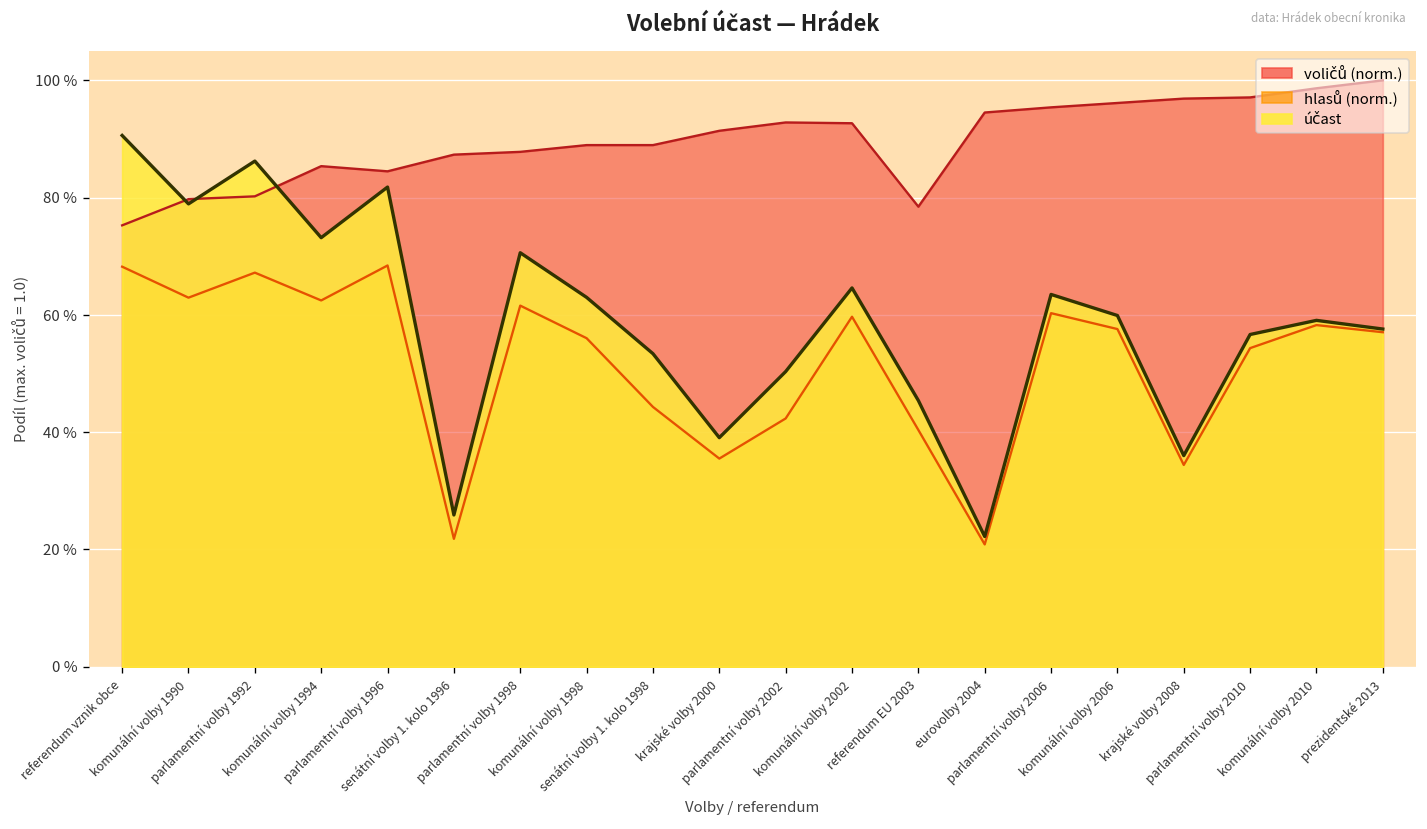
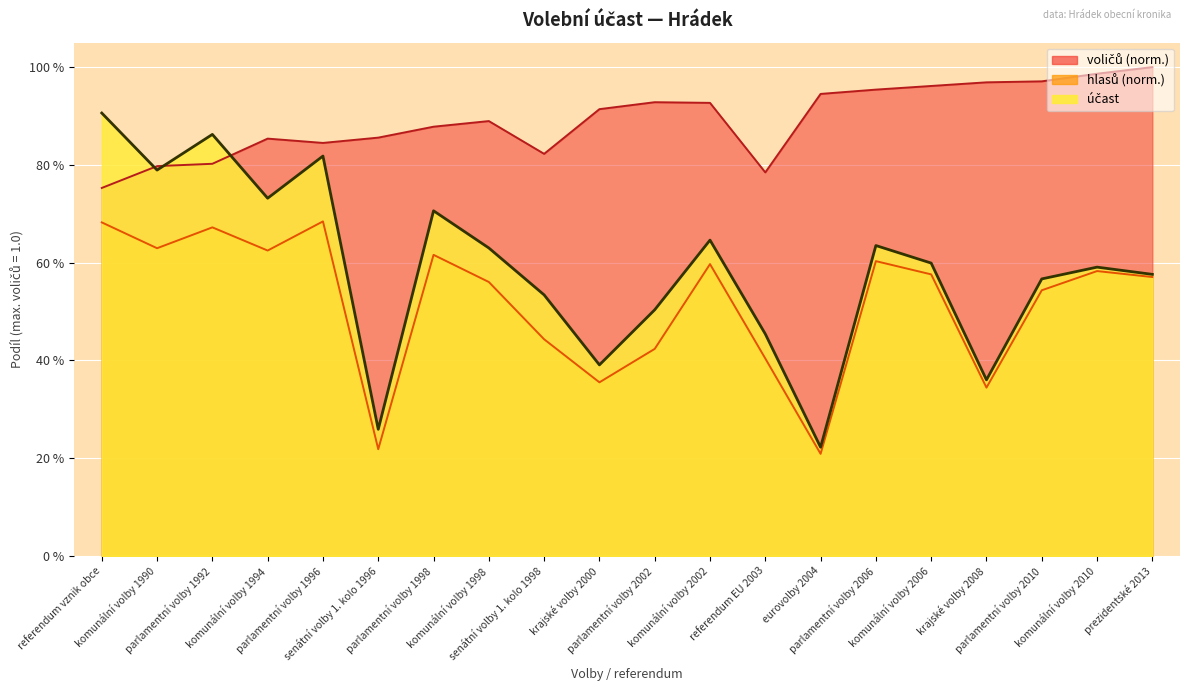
voličů (norm.), senátní volby 1. kolo 1996: 87 % -> 86 %
voličů (norm.), senátní volby 1. kolo 1998: 89 % -> 82 %
